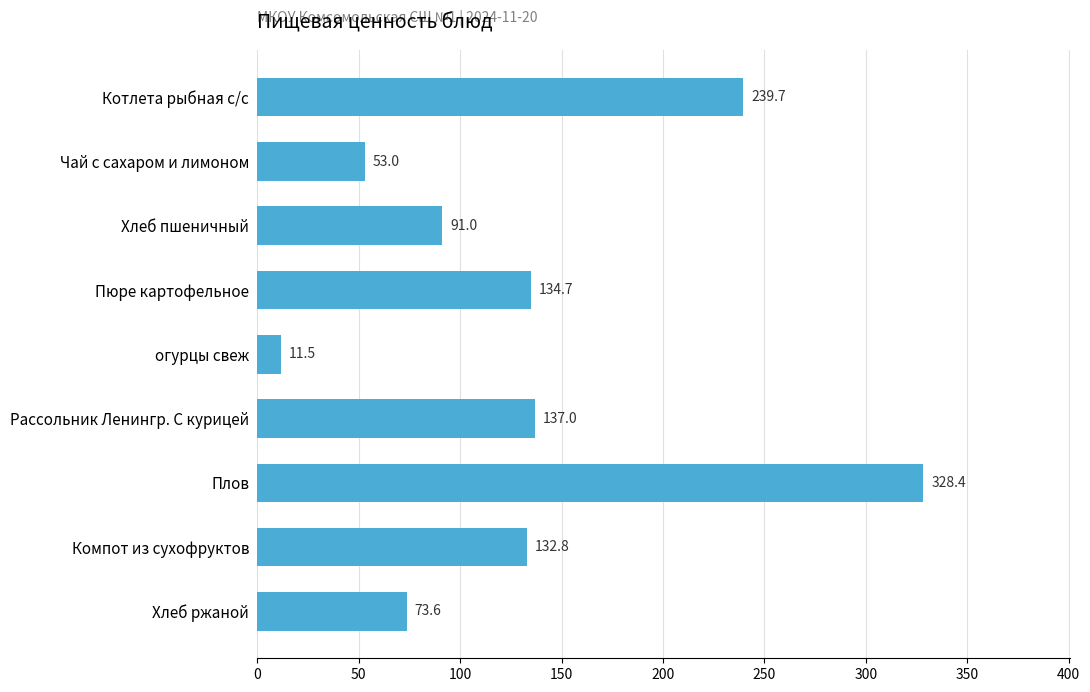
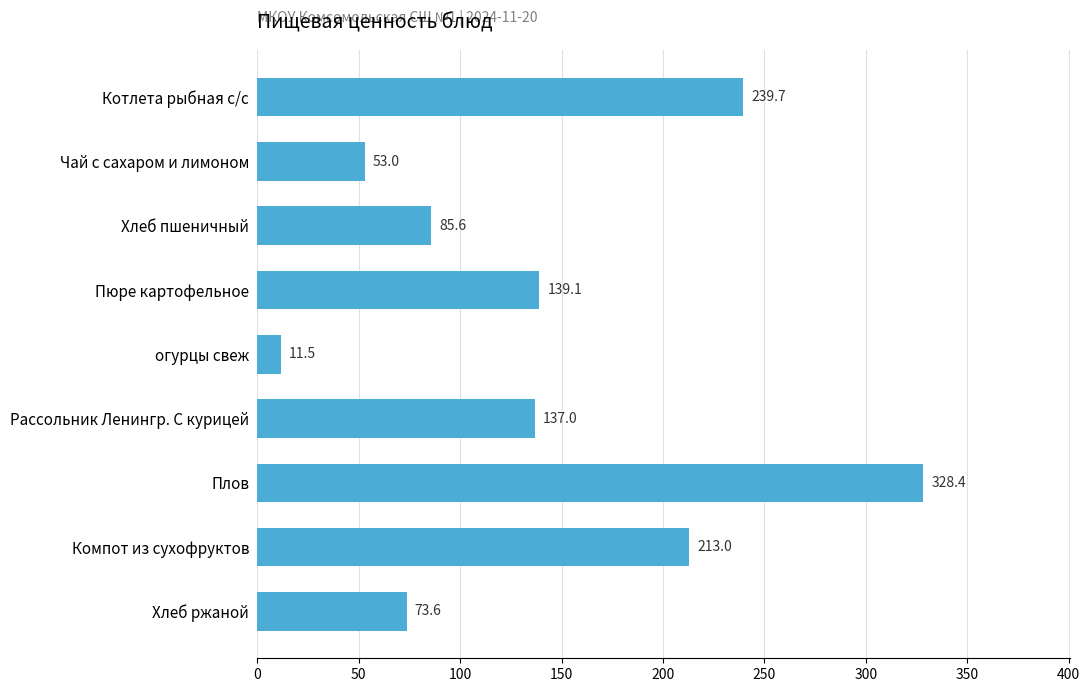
Хлеб пшеничный: 91.0 -> 85.6
Пюре картофельное: 134.7 -> 139.1
Компот из сухофруктов: 132.8 -> 213.0
